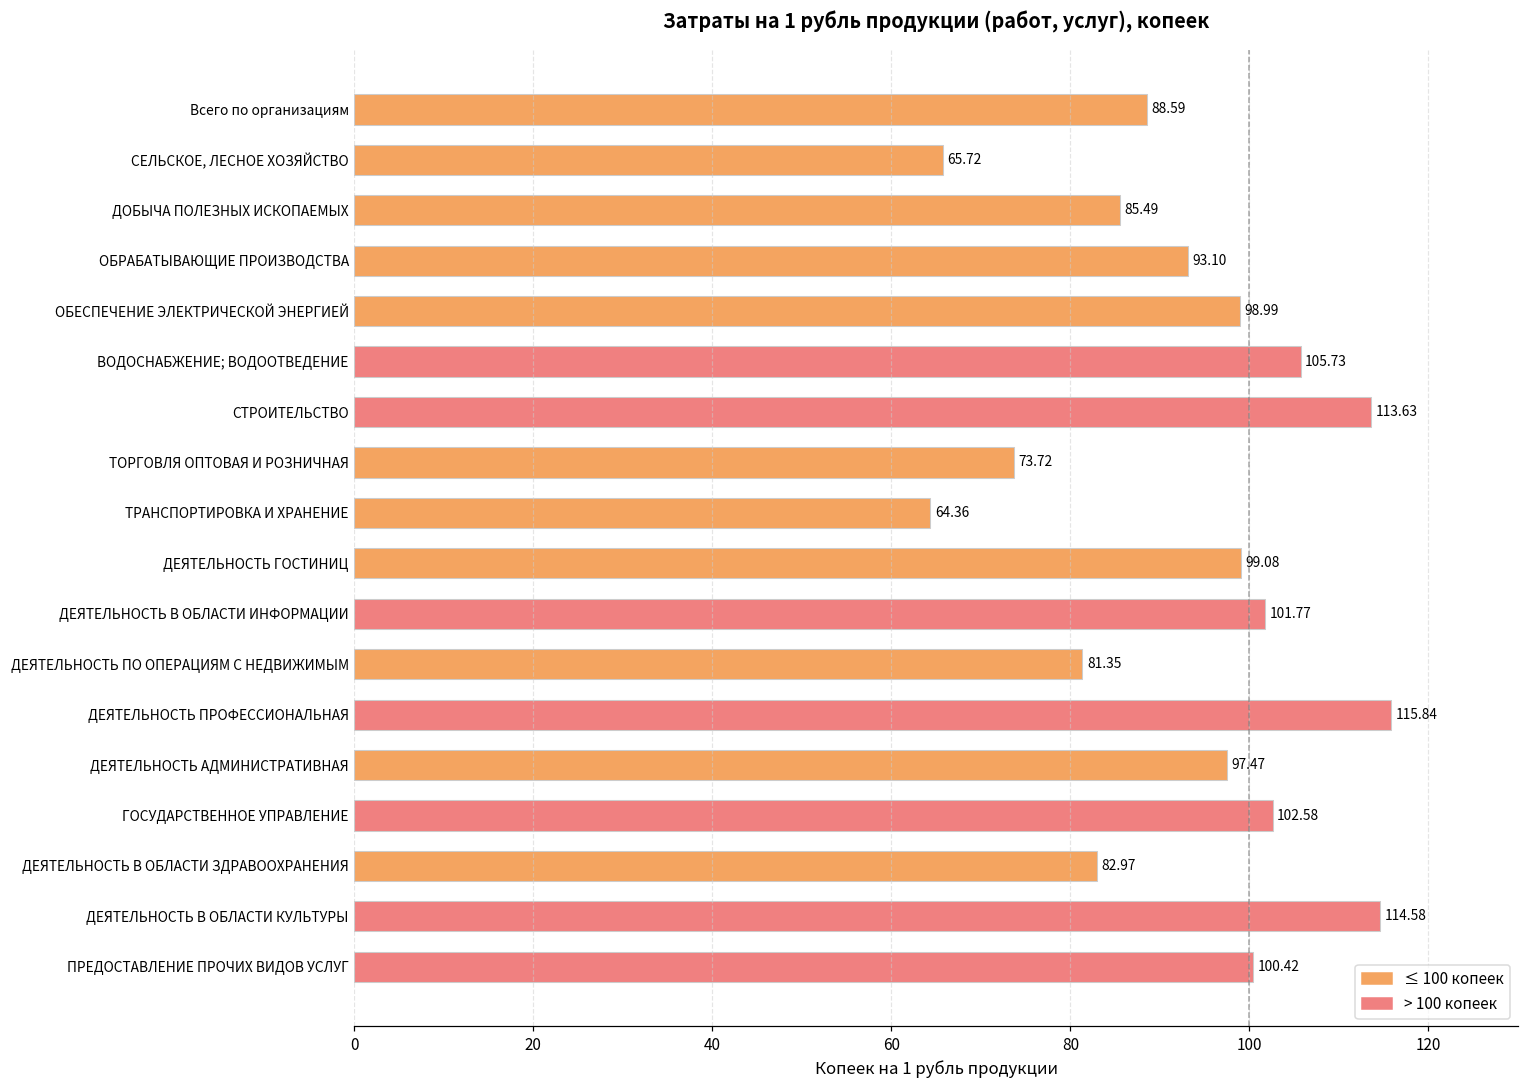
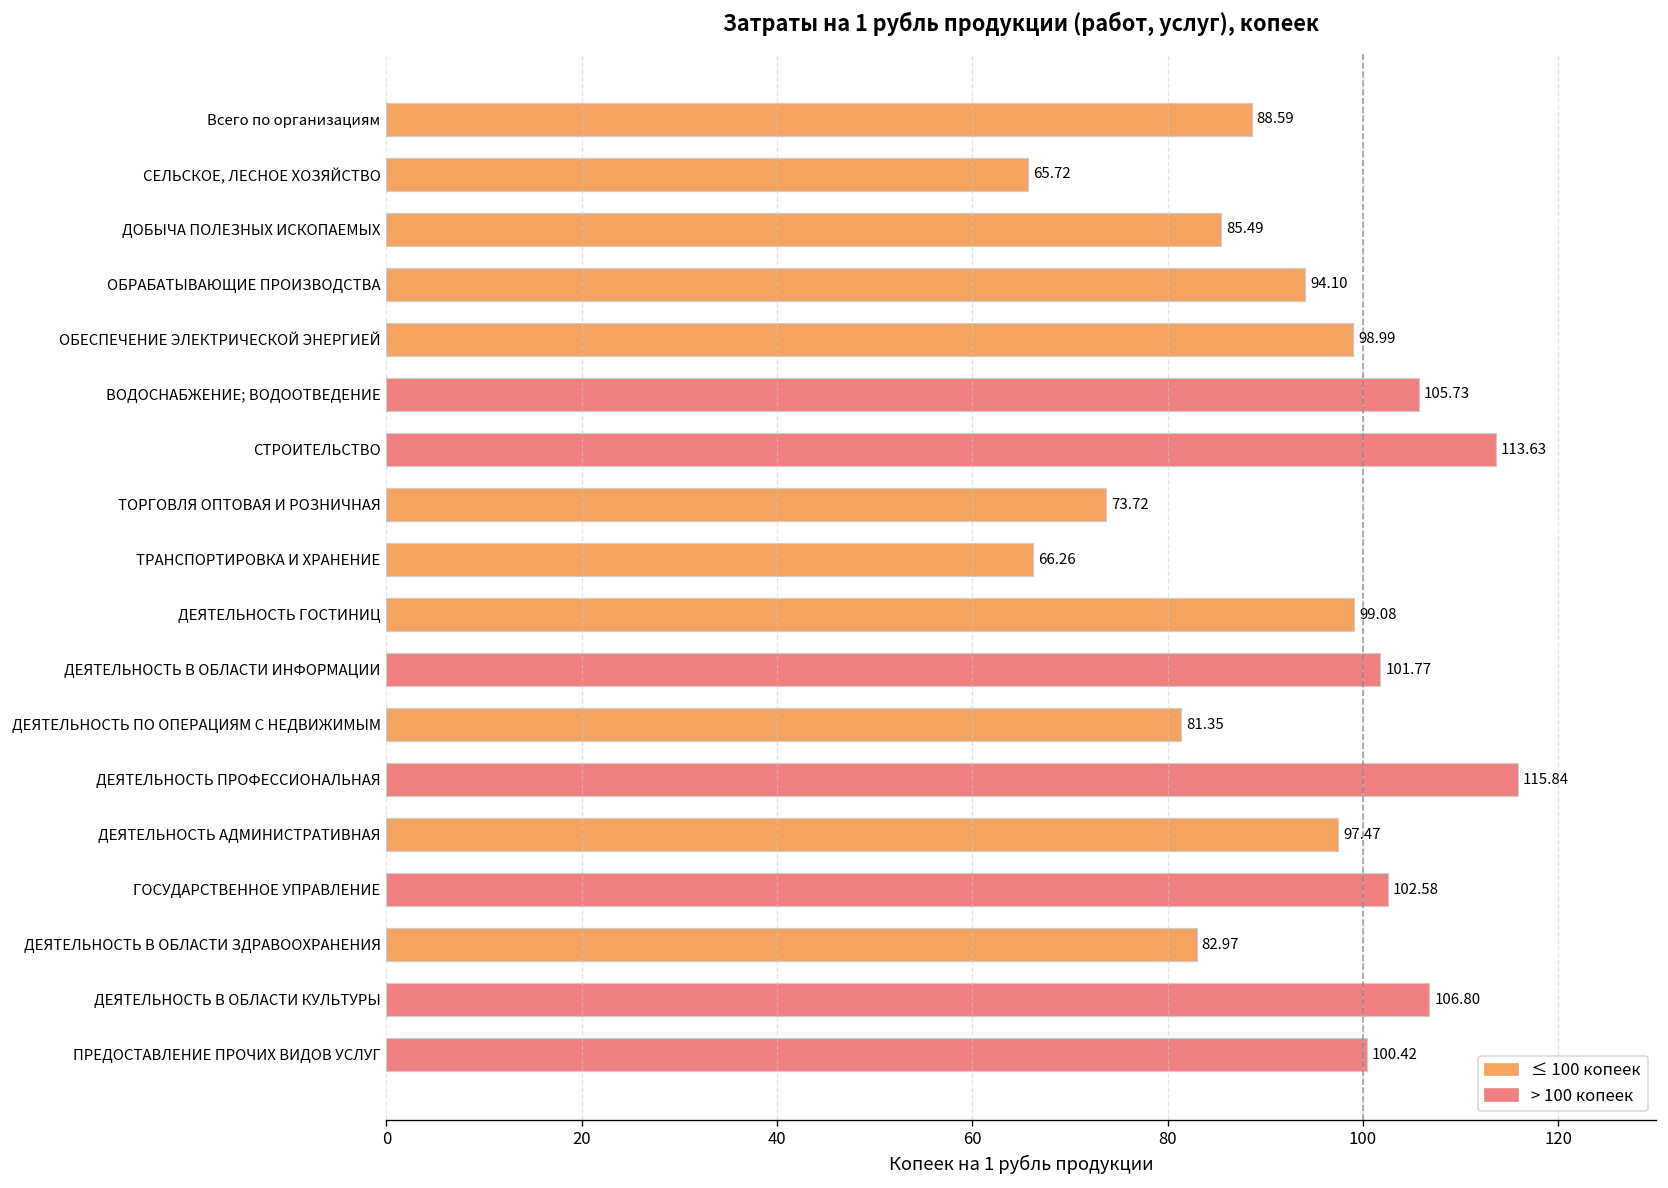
ОБРАБАТЫВАЮЩИЕ ПРОИЗВОДСТВА: 93.10 -> 94.10
ТРАНСПОРТИРОВКА И ХРАНЕНИЕ: 64.36 -> 66.26
ДЕЯТЕЛЬНОСТЬ В ОБЛАСТИ КУЛЬТУРЫ: 114.58 -> 106.80
